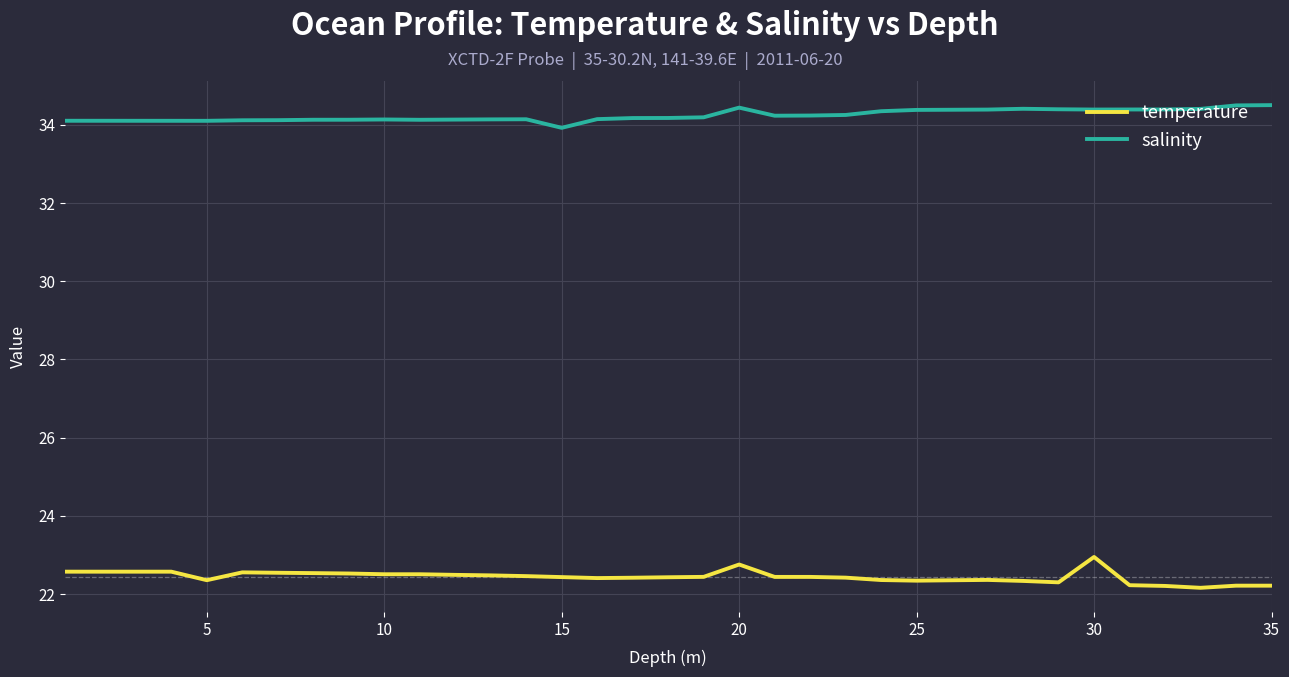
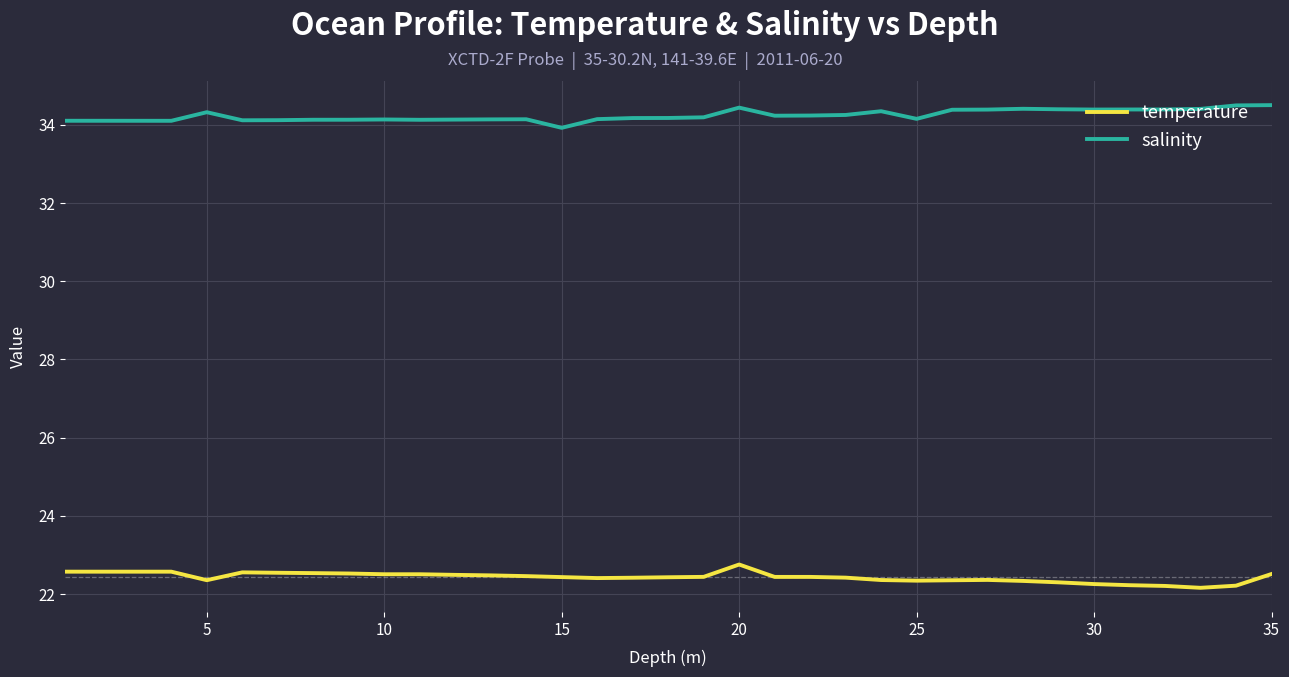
salinity, 5: 34.1 -> 34.3
salinity, 25: 34.4 -> 34.2
temperature, 30: 22.9 -> 22.3
temperature, 35: 22.2 -> 22.5
